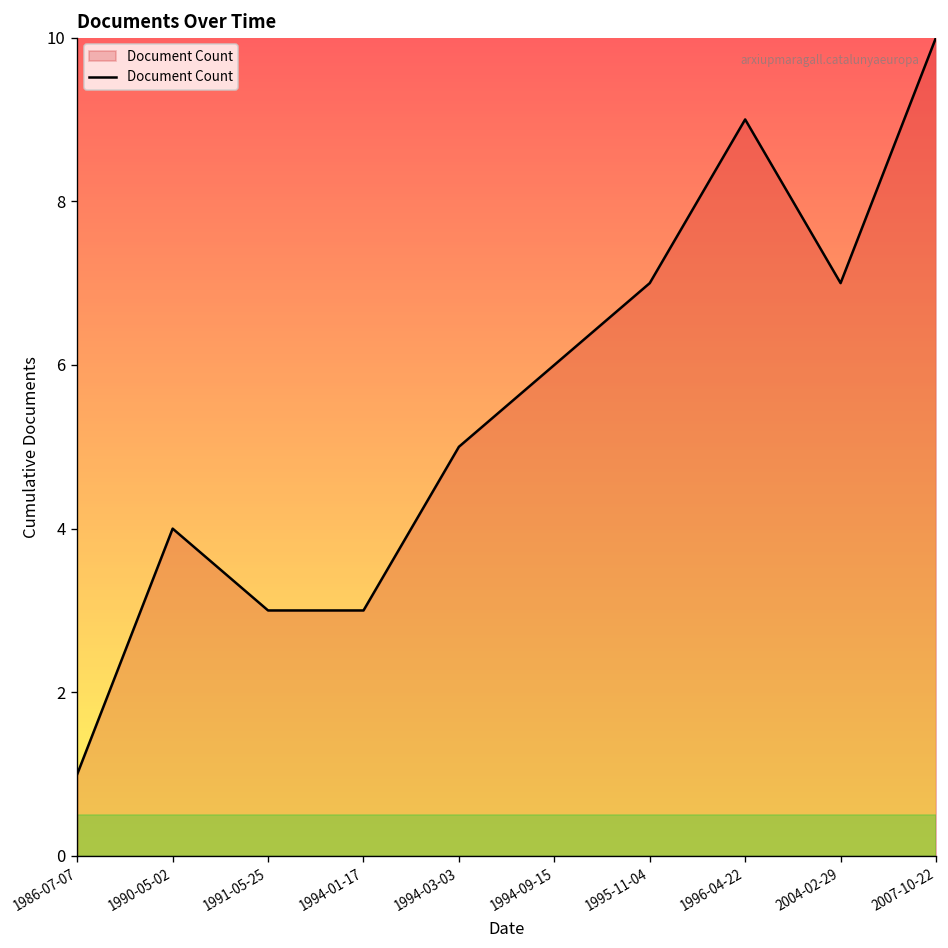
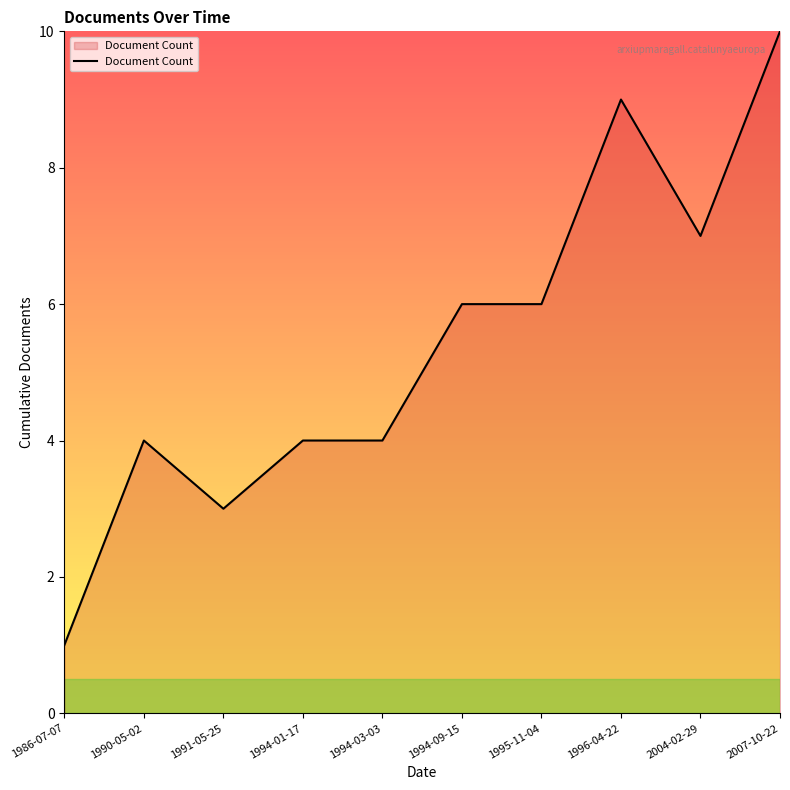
1994-01-17: 3 -> 4
1994-03-03: 5 -> 4
1995-11-04: 7 -> 6
